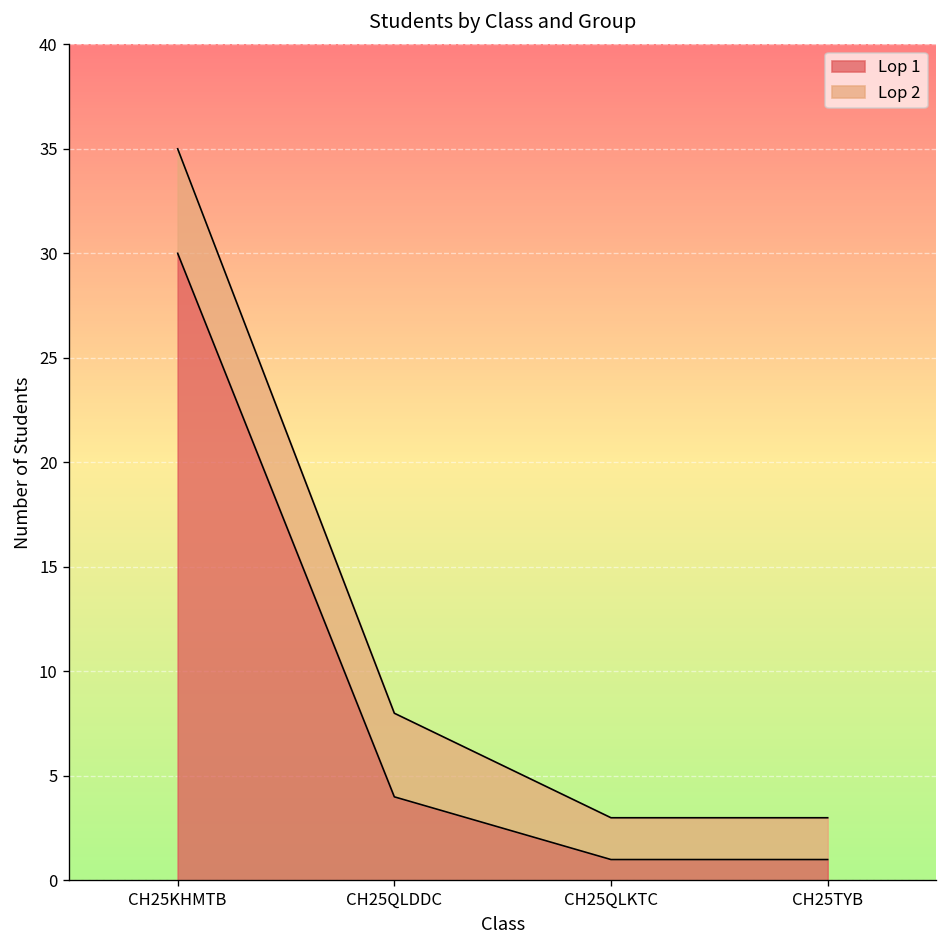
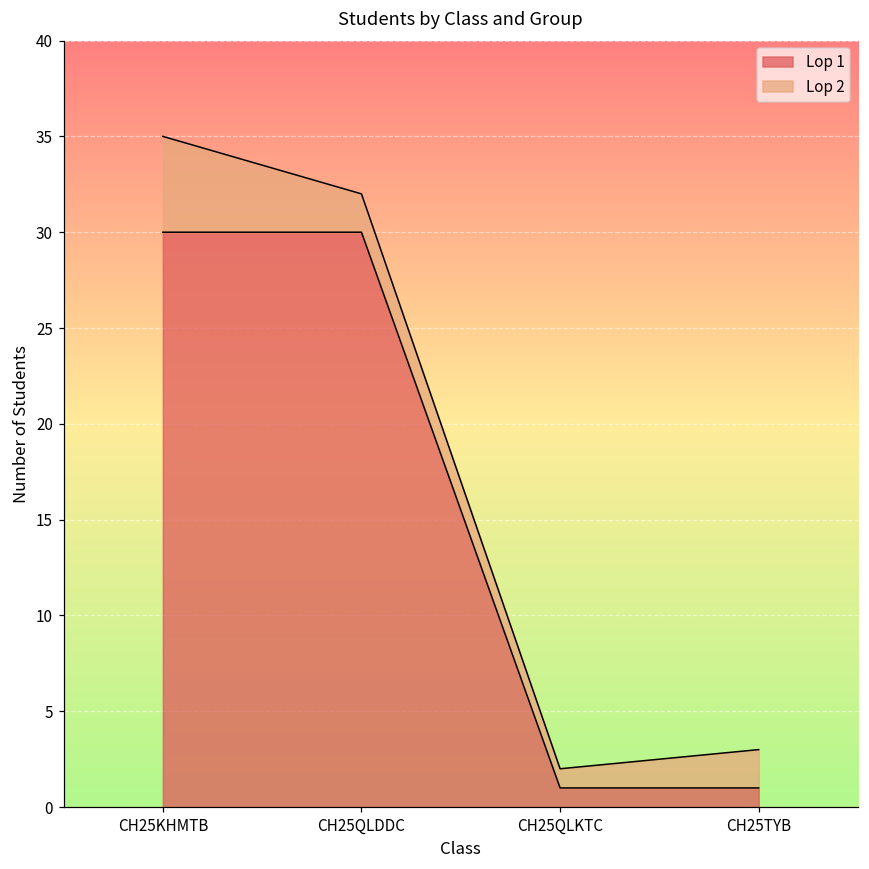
Lop 1, CH25QLDDC: 4 -> 30
Lop 2, CH25QLDDC: 4 -> 2
Lop 2, CH25QLKTC: 2 -> 1
